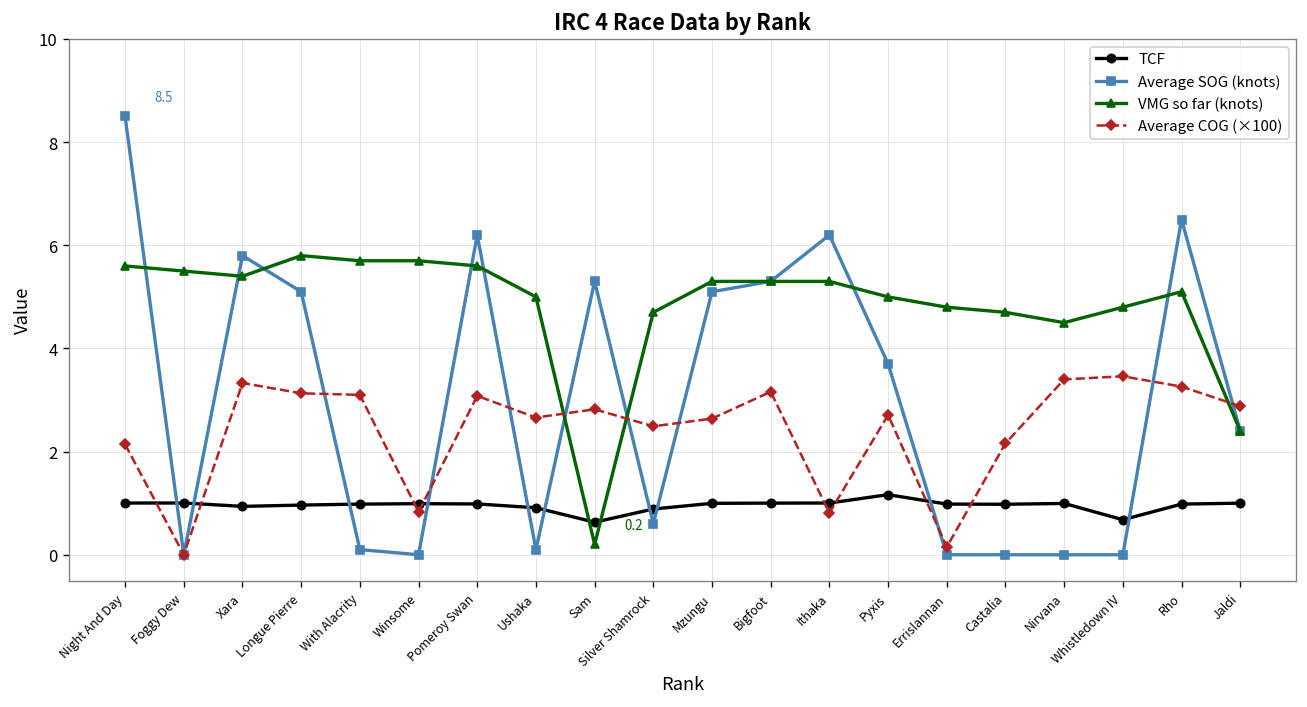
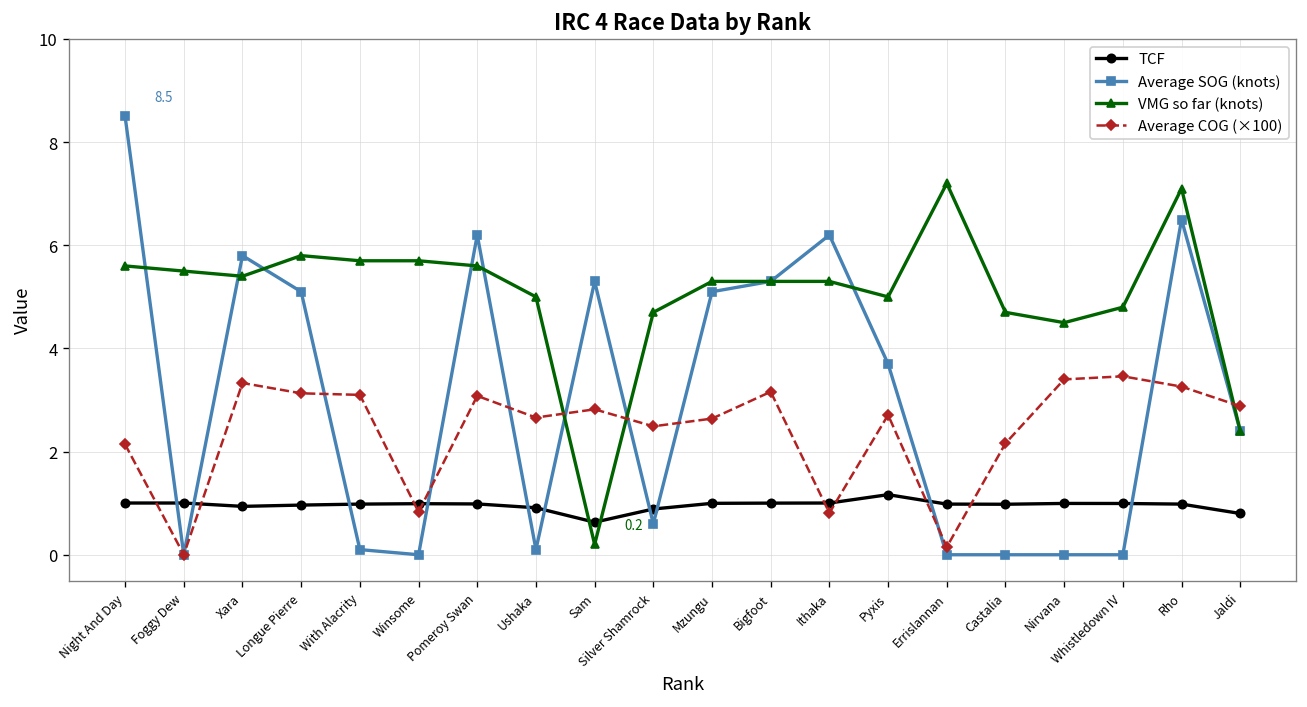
VMG so far (knots), Errislannan: 4.8 -> 7.2
TCF, Whistledown IV: 0.7 -> 1.0
VMG so far (knots), Rho: 5.1 -> 7.1
TCF, Jaldi: 1.0 -> 0.8
